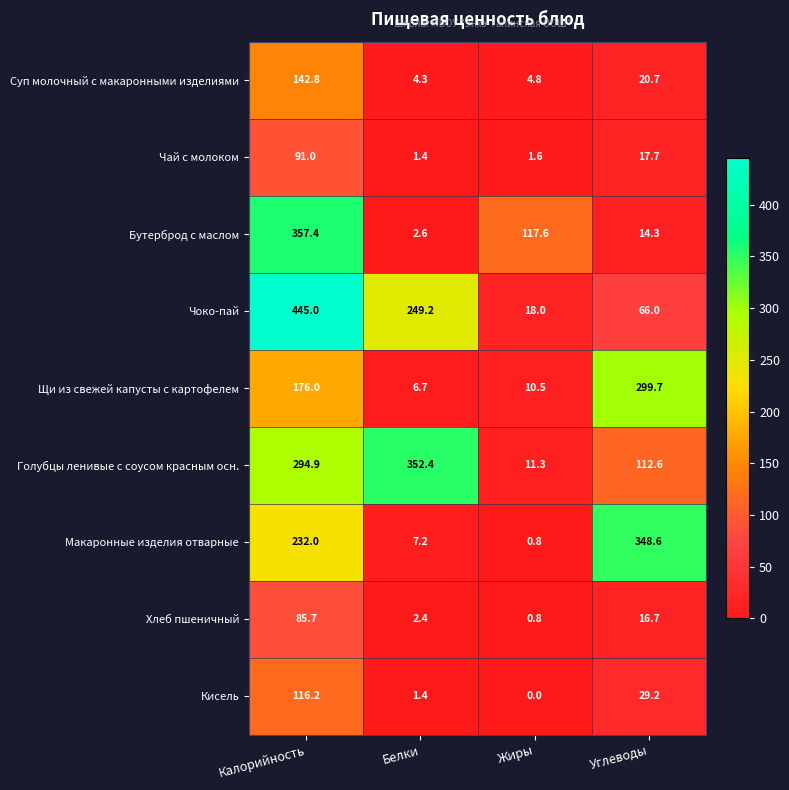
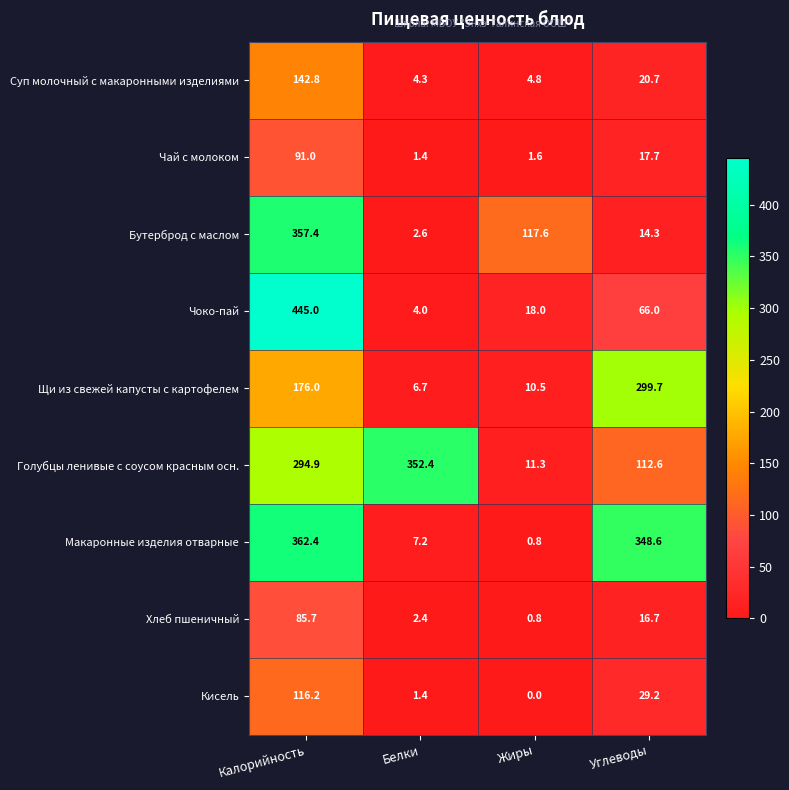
Чоко-пай, Белки: 249.2 -> 4.0
Макаронные изделия отварные, Калорийность: 232.0 -> 362.4
